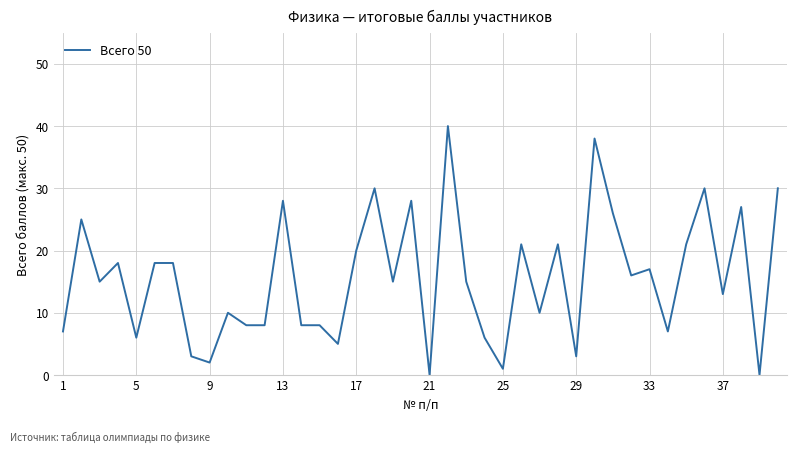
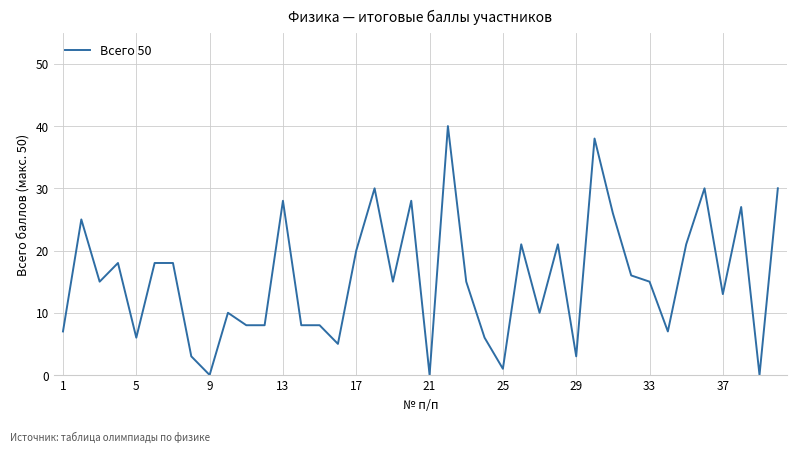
9: 2 -> 0
33: 17 -> 15
